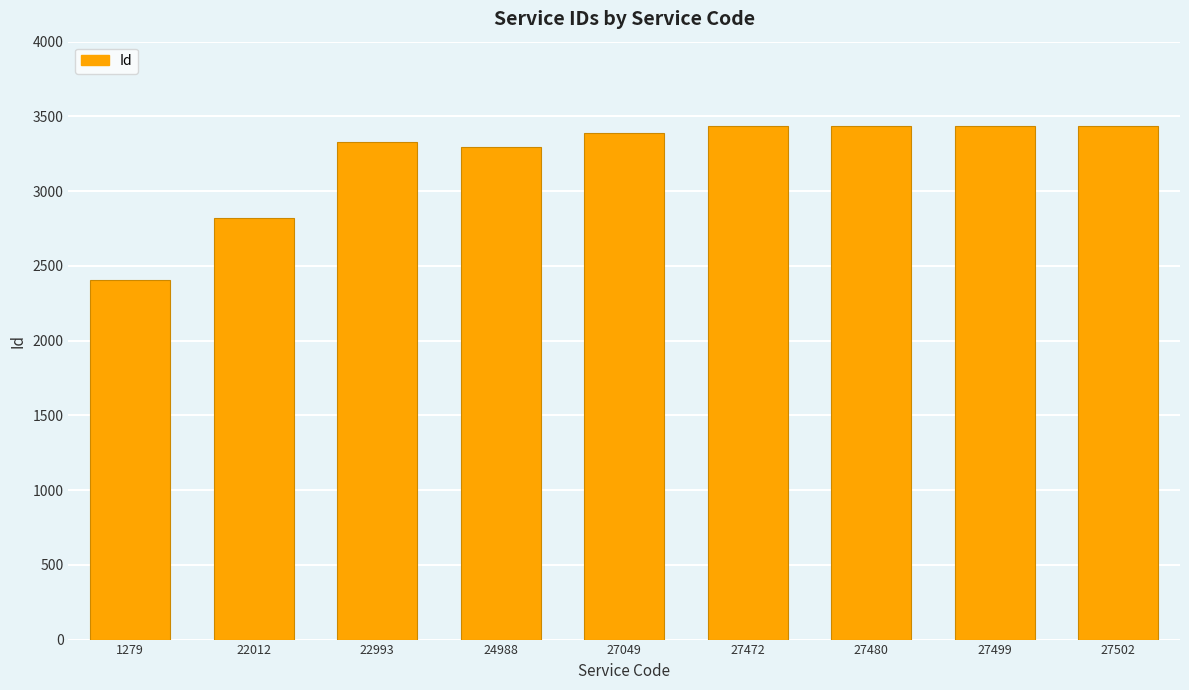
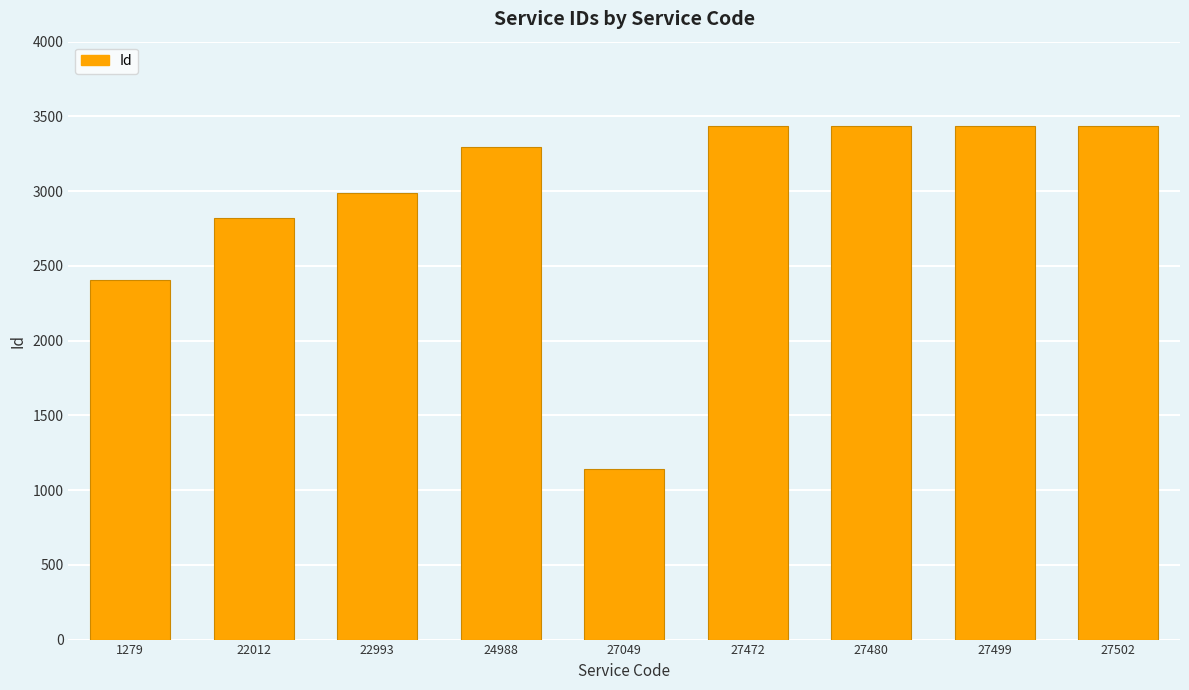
22993: 3330 -> 2990
27049: 3390 -> 1140
